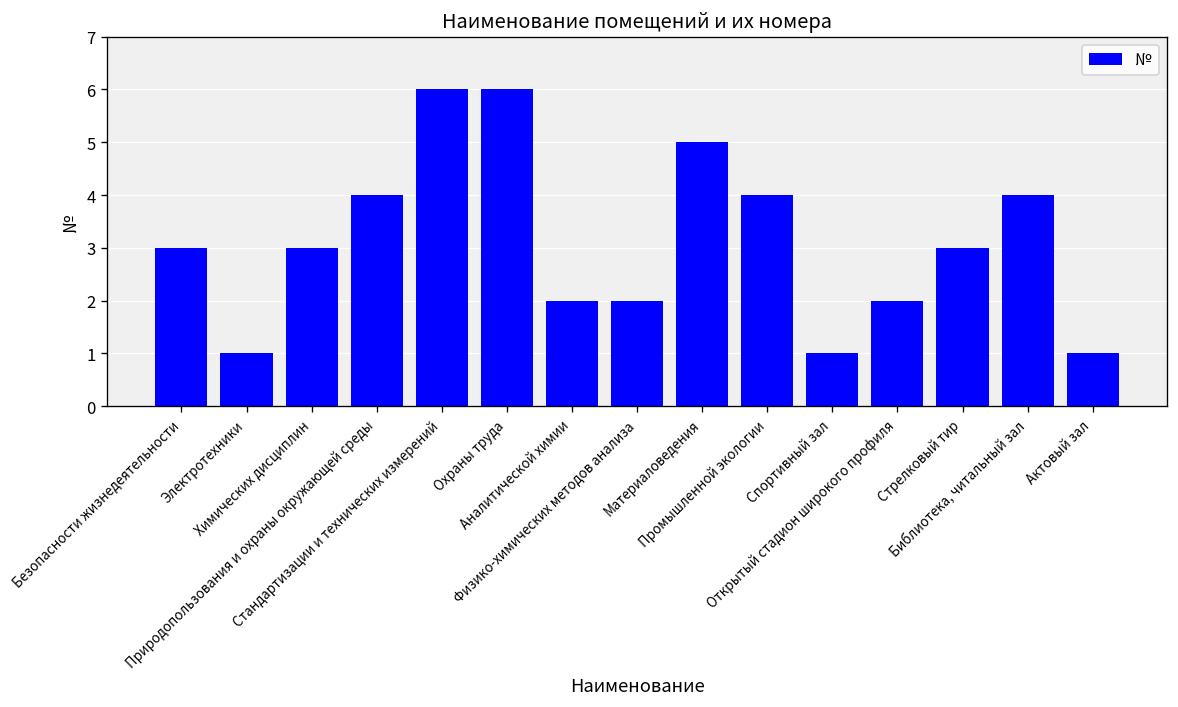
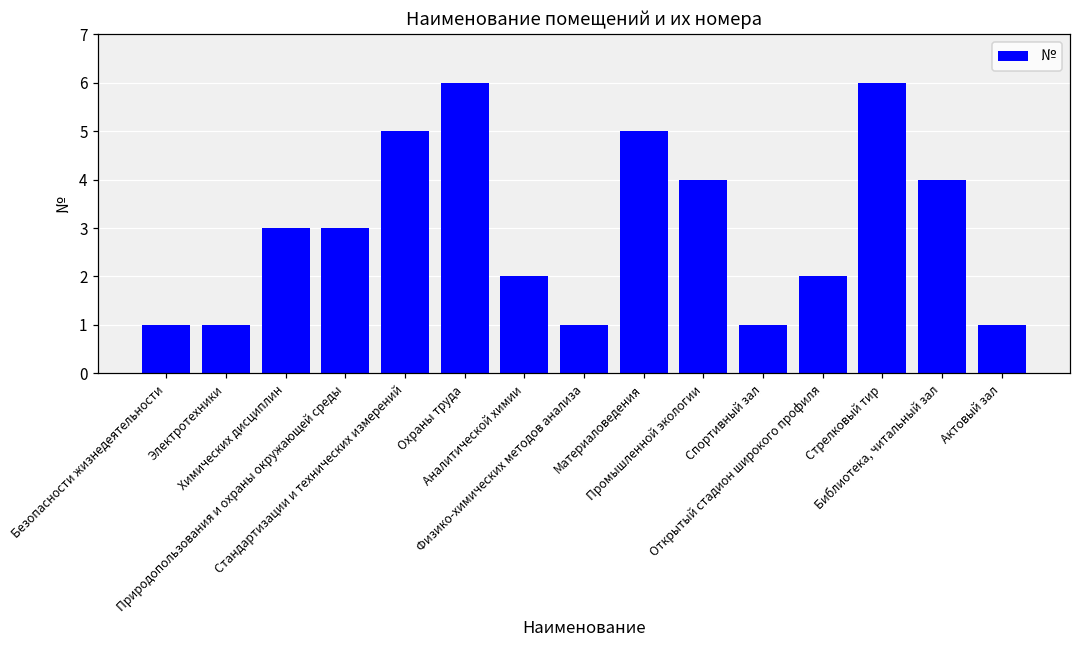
Безопасности жизнедеятельности: 3 -> 1
Природопользования и охраны окружающей среды: 4 -> 3
Стандартизации и технических измерений: 6 -> 5
Физико-химических методов анализа: 2 -> 1
Стрелковый тир: 3 -> 6
